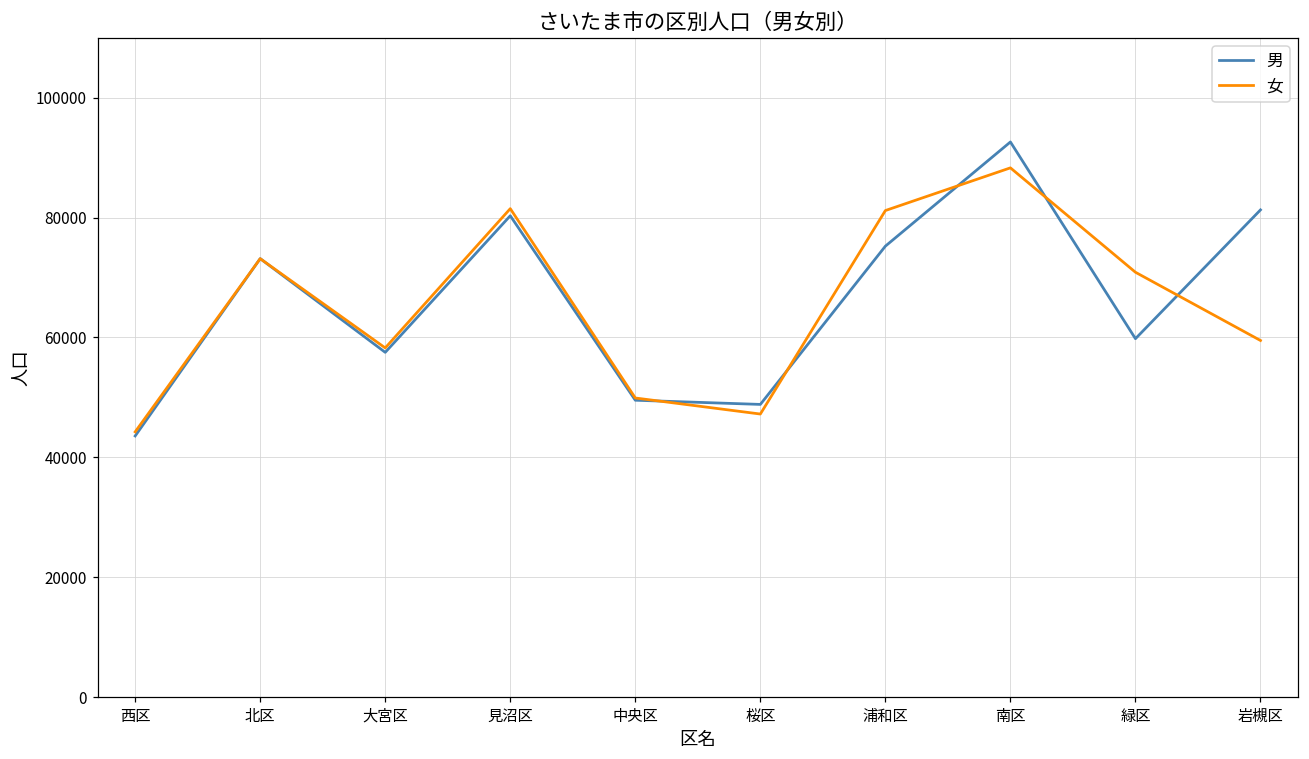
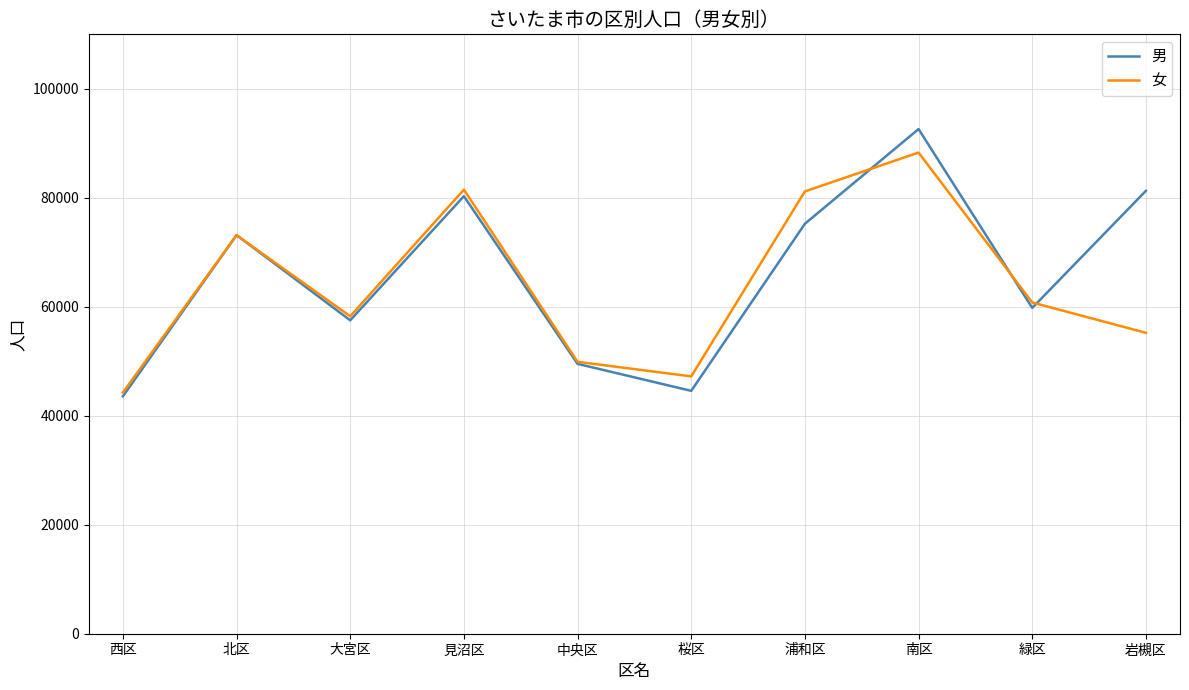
男, 桜区: 49000 -> 45000
女, 緑区: 71000 -> 61000
女, 岩槻区: 59000 -> 55000
